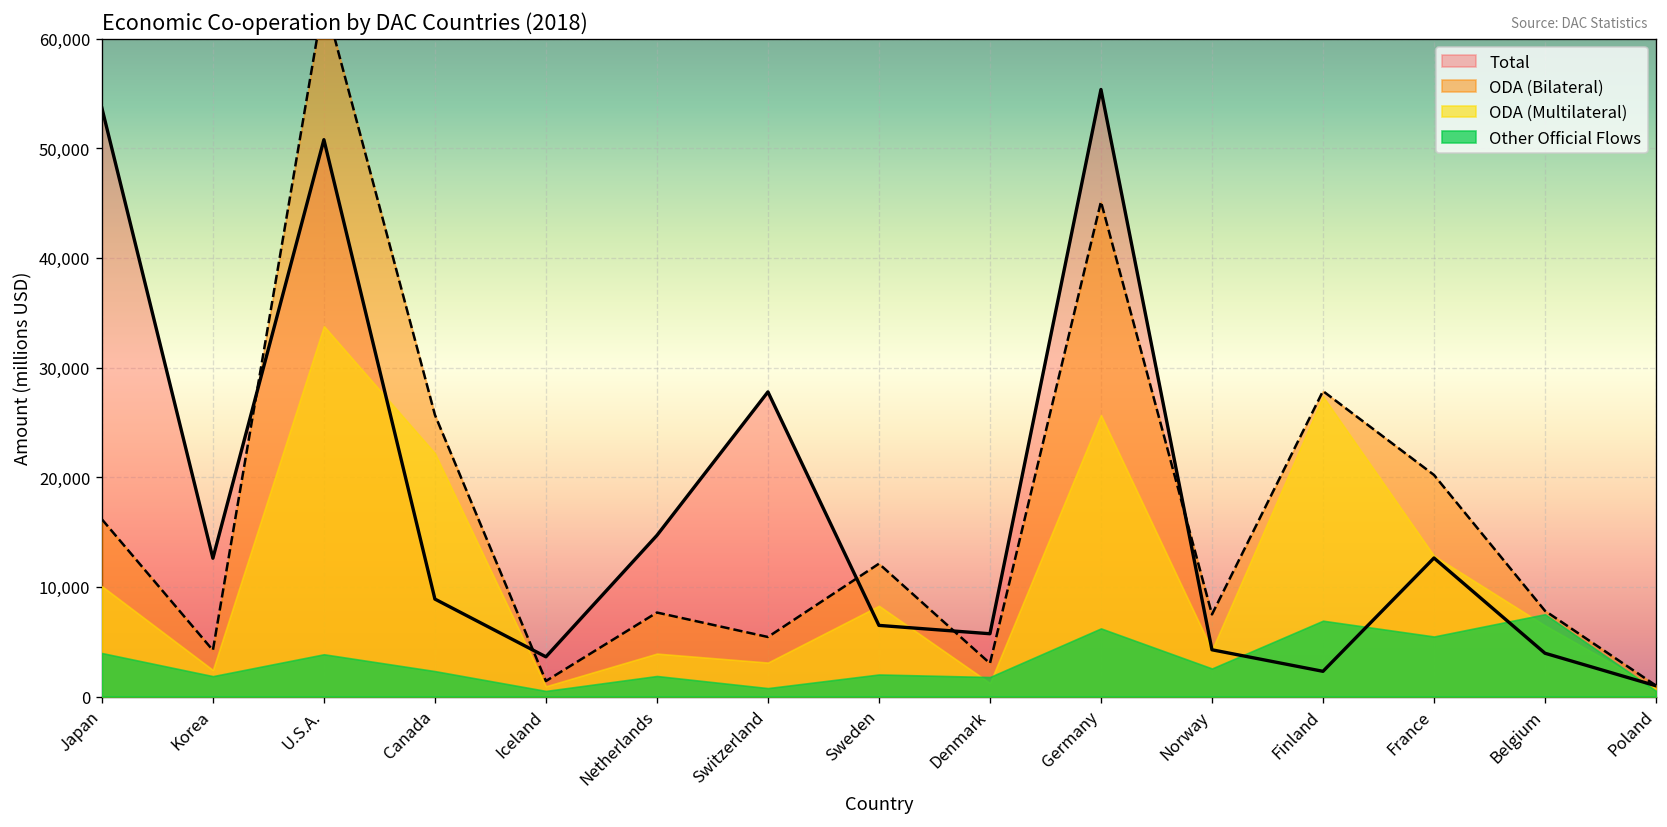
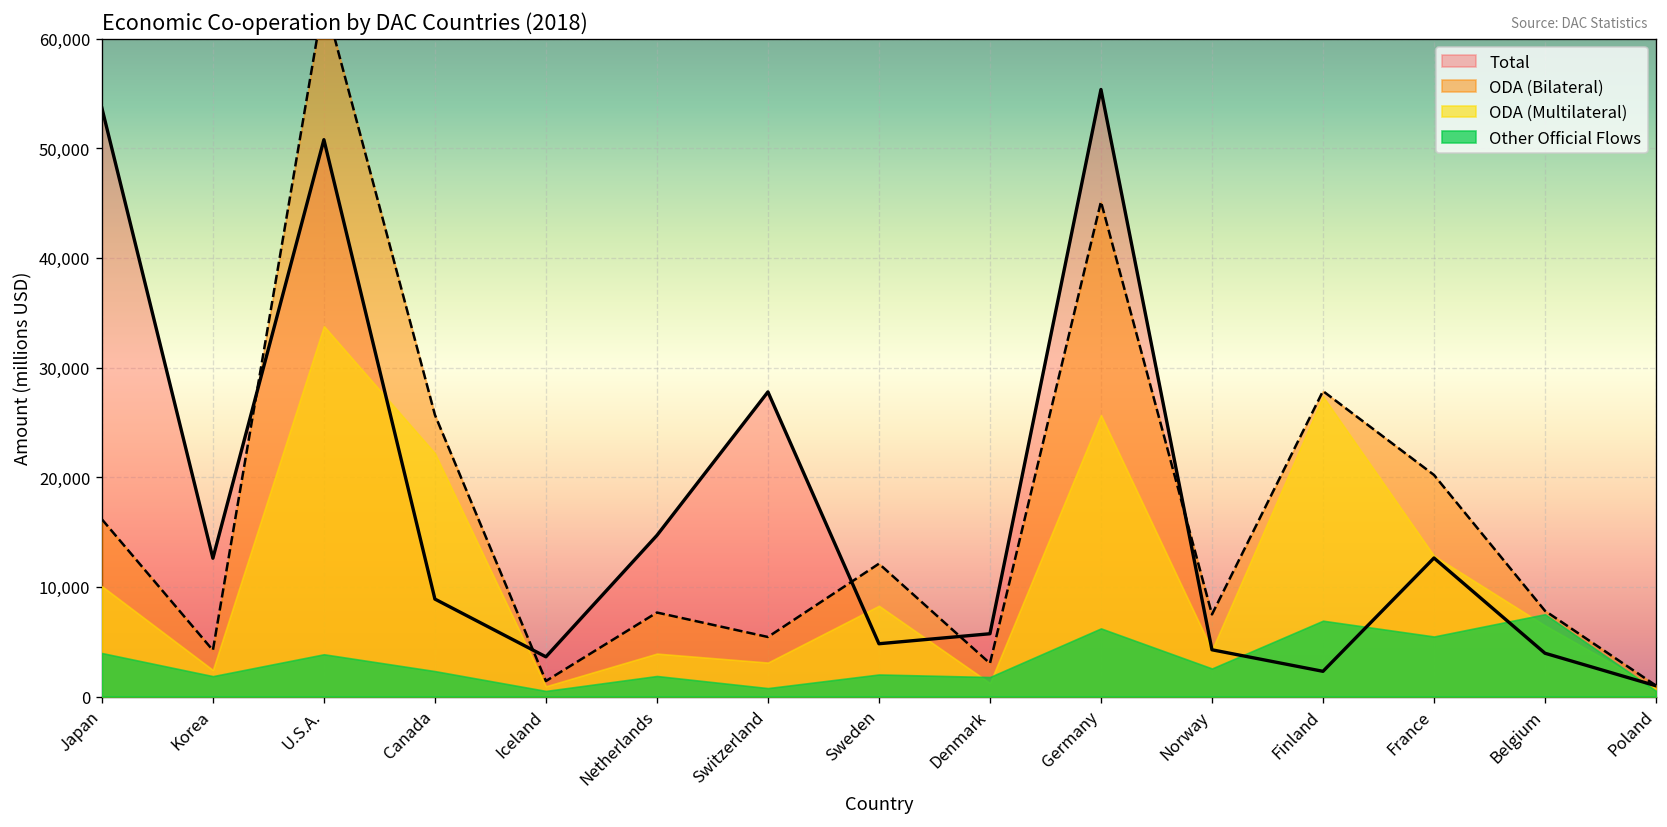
Total, Sweden: 6,000 -> 5,000
